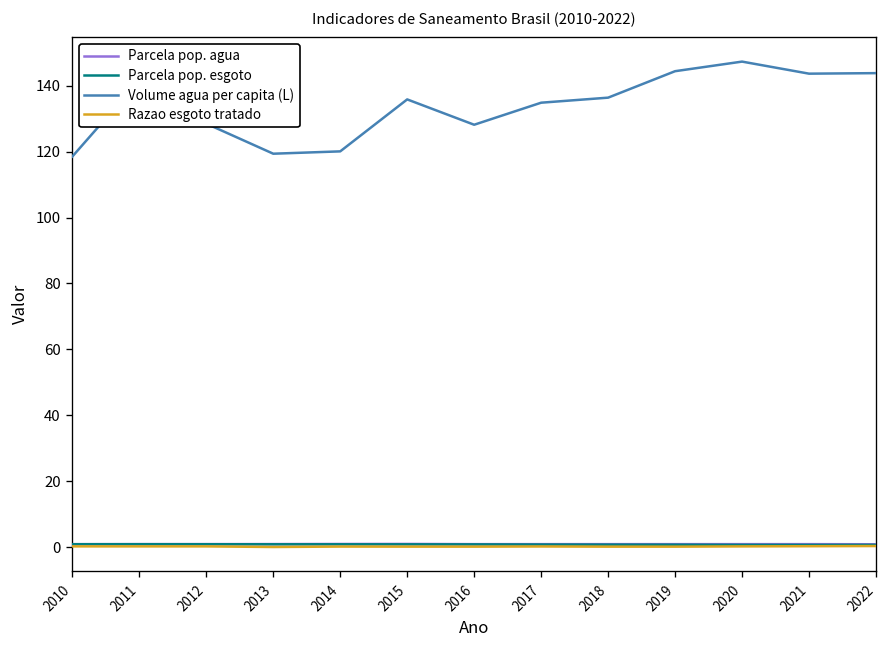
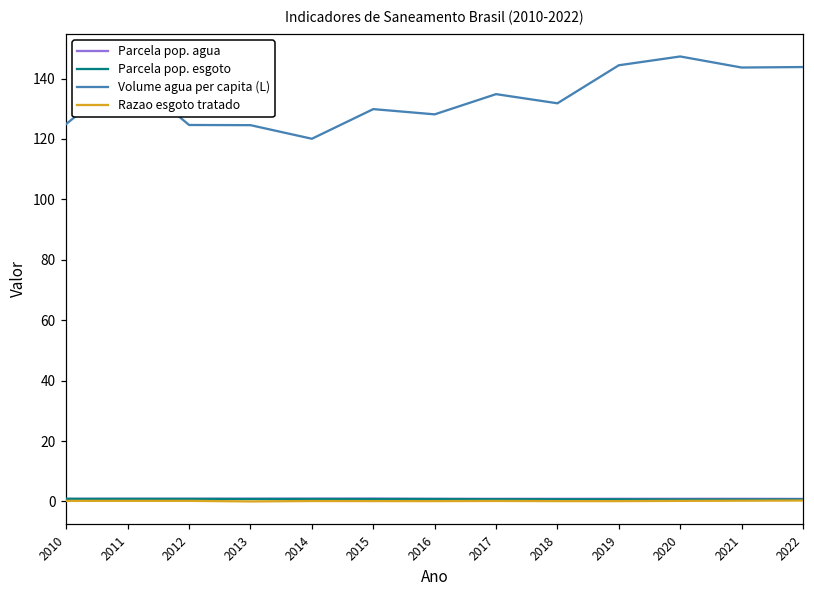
Volume agua per capita (L), 2010: 119 -> 125
Volume agua per capita (L), 2012: 128 -> 125
Volume agua per capita (L), 2013: 119 -> 125
Volume agua per capita (L), 2015: 136 -> 130
Volume agua per capita (L), 2018: 136 -> 132
